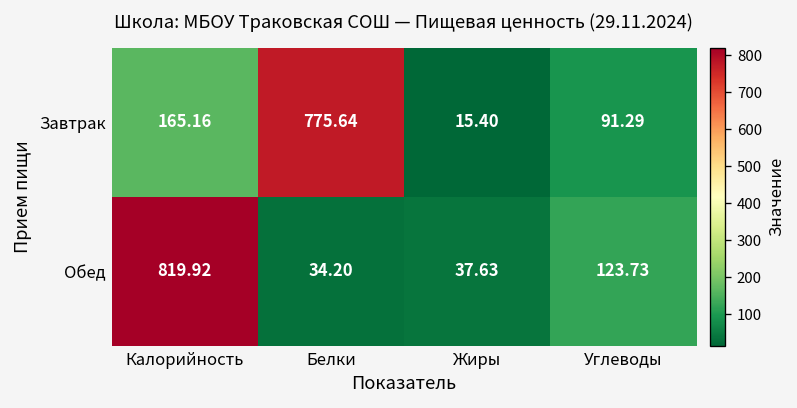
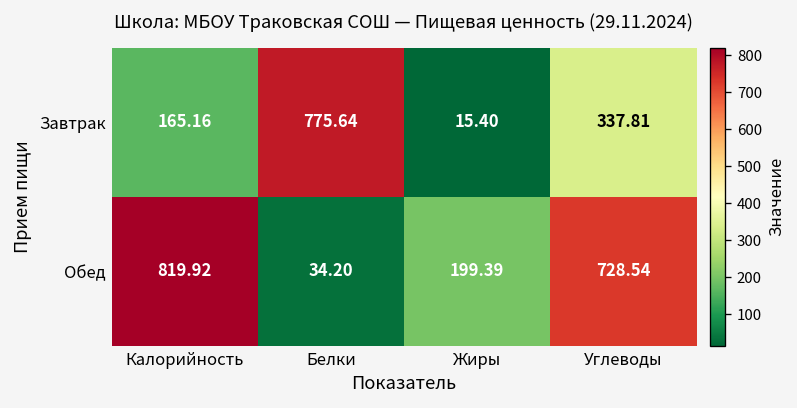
Завтрак, Углеводы: 91.29 -> 337.81
Обед, Жиры: 37.63 -> 199.39
Обед, Углеводы: 123.73 -> 728.54
